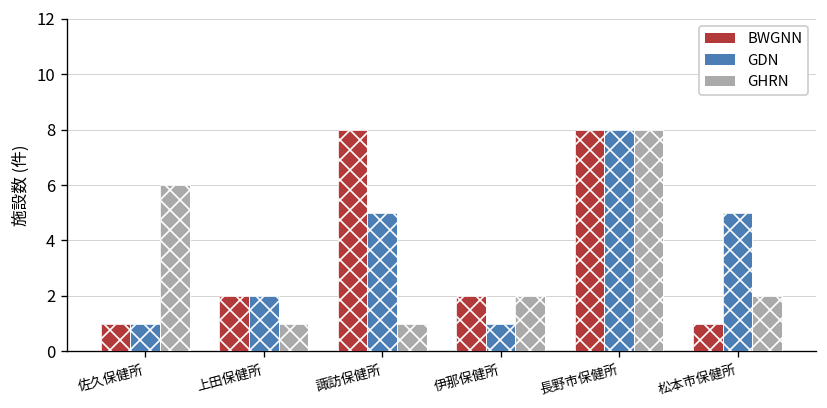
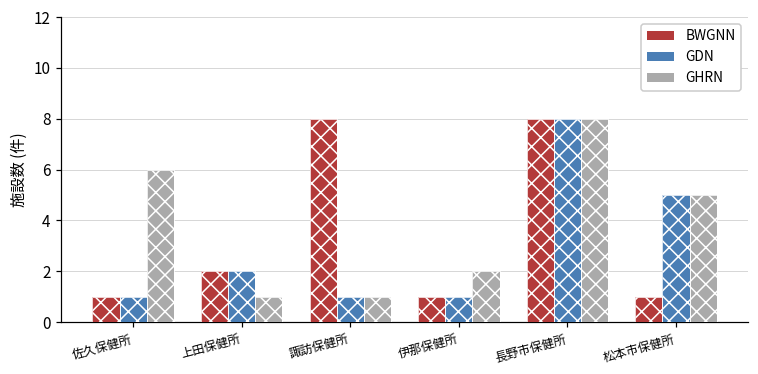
GDN, 諏訪保健所: 5 -> 1
BWGNN, 伊那保健所: 2 -> 1
GHRN, 松本市保健所: 2 -> 5
